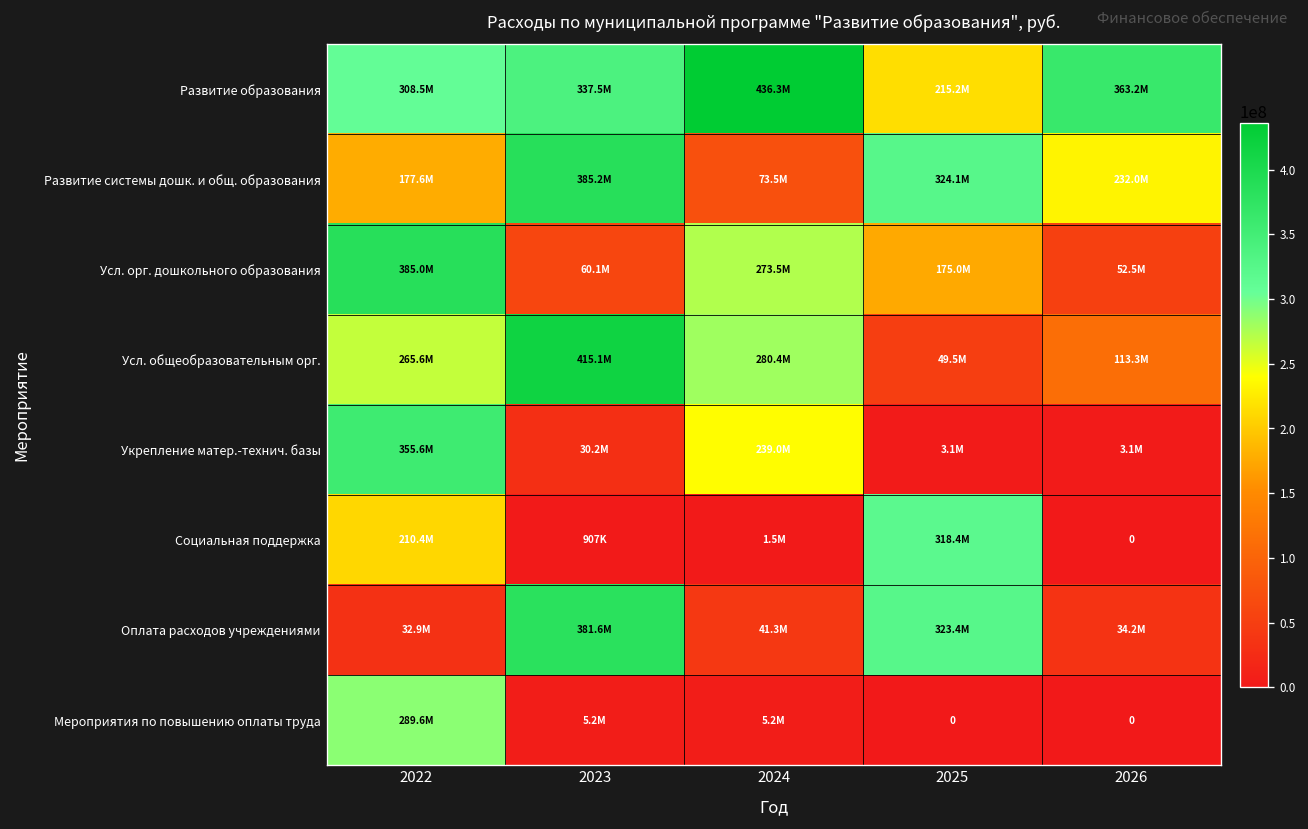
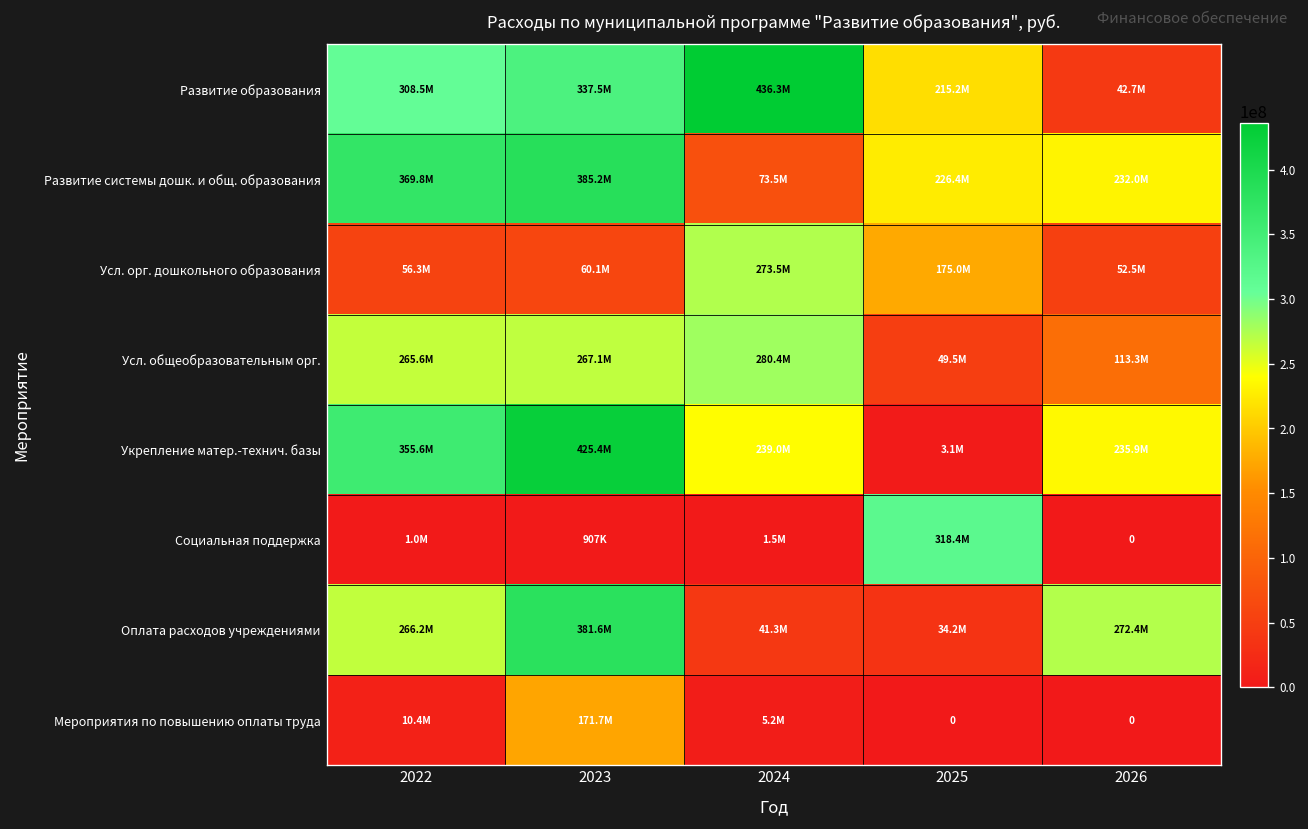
Развитие образования, 2026: 363.2M -> 42.7M
Развитие системы дошк. и общ. образования, 2022: 177.6M -> 369.8M
Развитие системы дошк. и общ. образования, 2025: 324.1M -> 226.4M
Усл. орг. дошкольного образования, 2022: 385.0M -> 56.3M
Усл. общеобразовательным орг., 2023: 415.1M -> 267.1M
Укрепление матер.-технич. базы, 2023: 30.2M -> 425.4M
Укрепление матер.-технич. базы, 2026: 3.1M -> 235.9M
Социальная поддержка, 2022: 210.4M -> 1.0M
Оплата расходов учреждениями, 2022: 32.9M -> 266.2M
Оплата расходов учреждениями, 2025: 323.4M -> 34.2M
Оплата расходов учреждениями, 2026: 34.2M -> 272.4M
Мероприятия по повышению оплаты труда, 2022: 289.6M -> 10.4M
Мероприятия по повышению оплаты труда, 2023: 5.2M -> 171.7M
